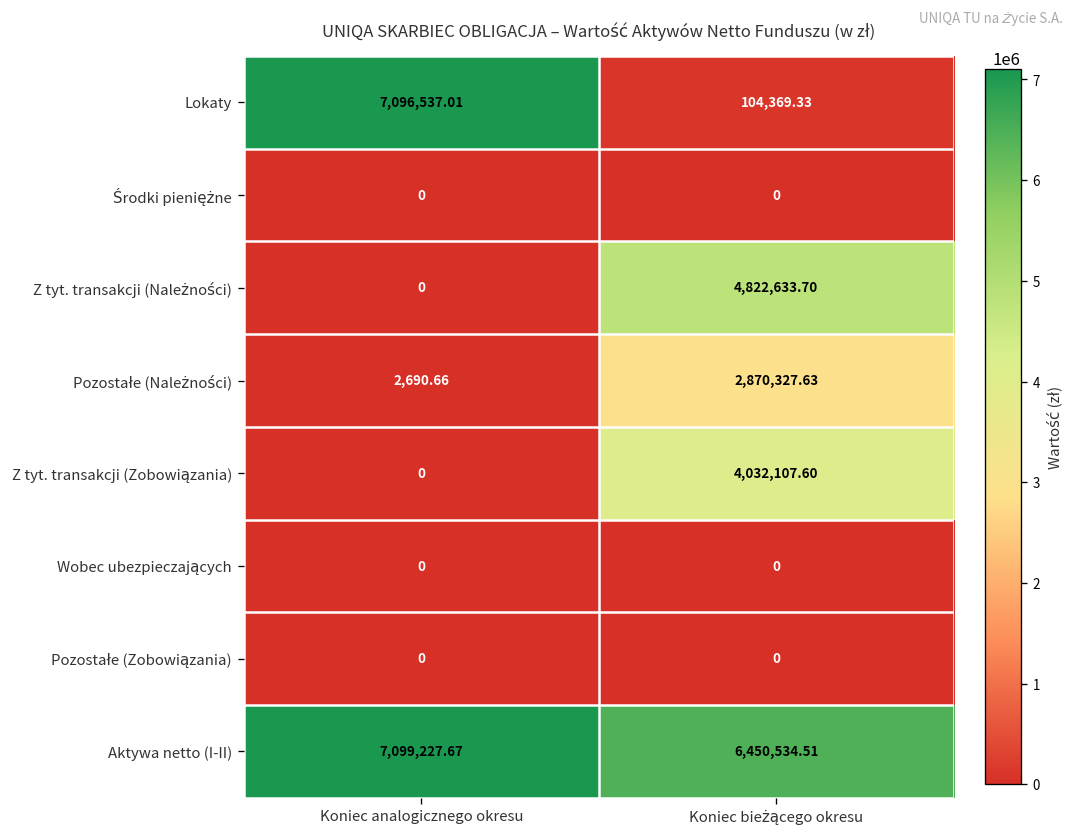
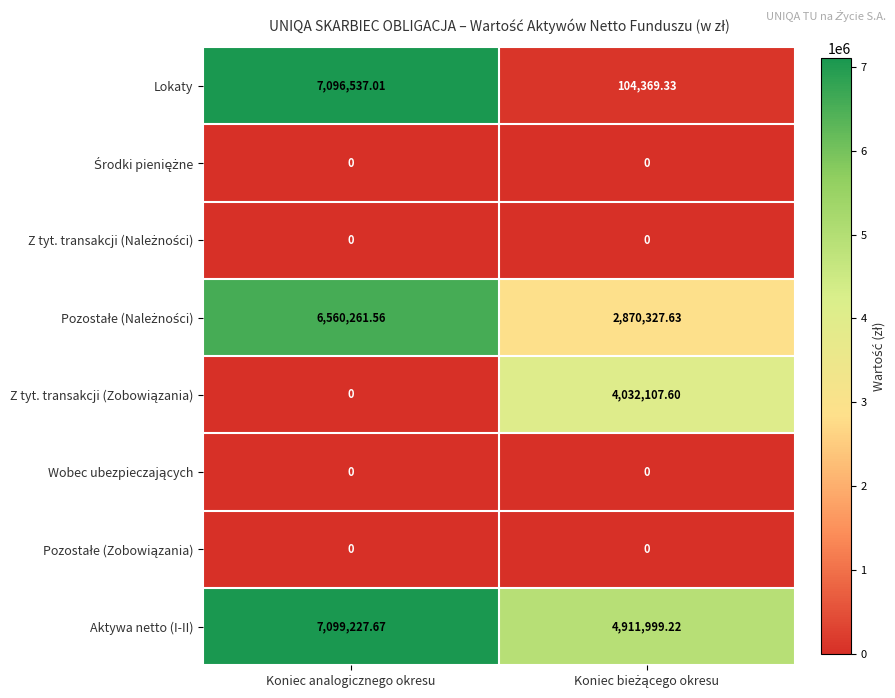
Z tyt. transakcji (Należności), Koniec bieżącego okresu: 4,822,633.70 -> 0
Pozostałe (Należności), Koniec analogicznego okresu: 2,690.66 -> 6,560,261.56
Aktywa netto (I-II), Koniec bieżącego okresu: 6,450,534.51 -> 4,911,999.22
